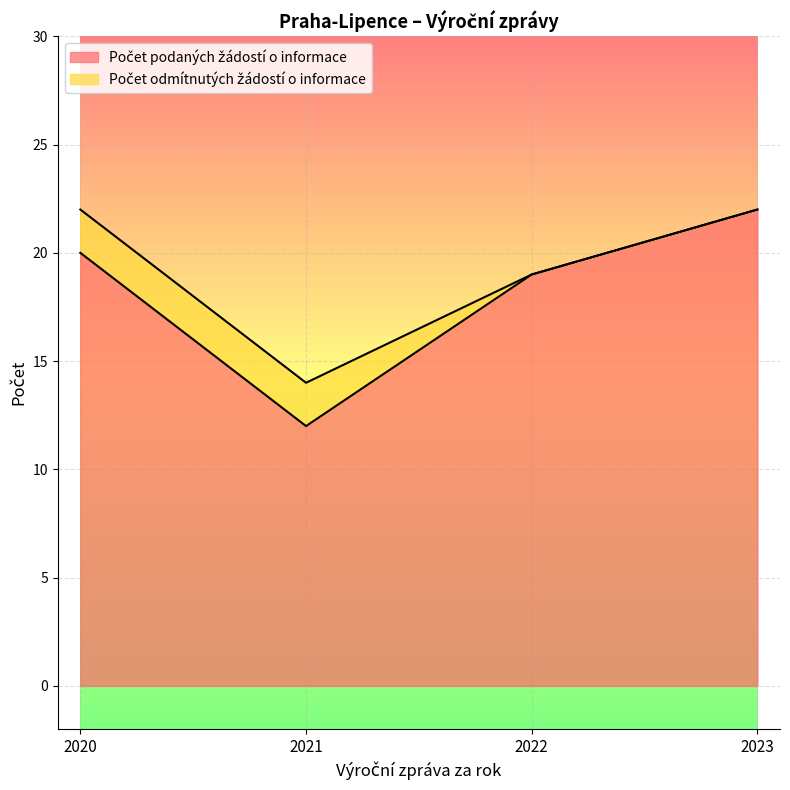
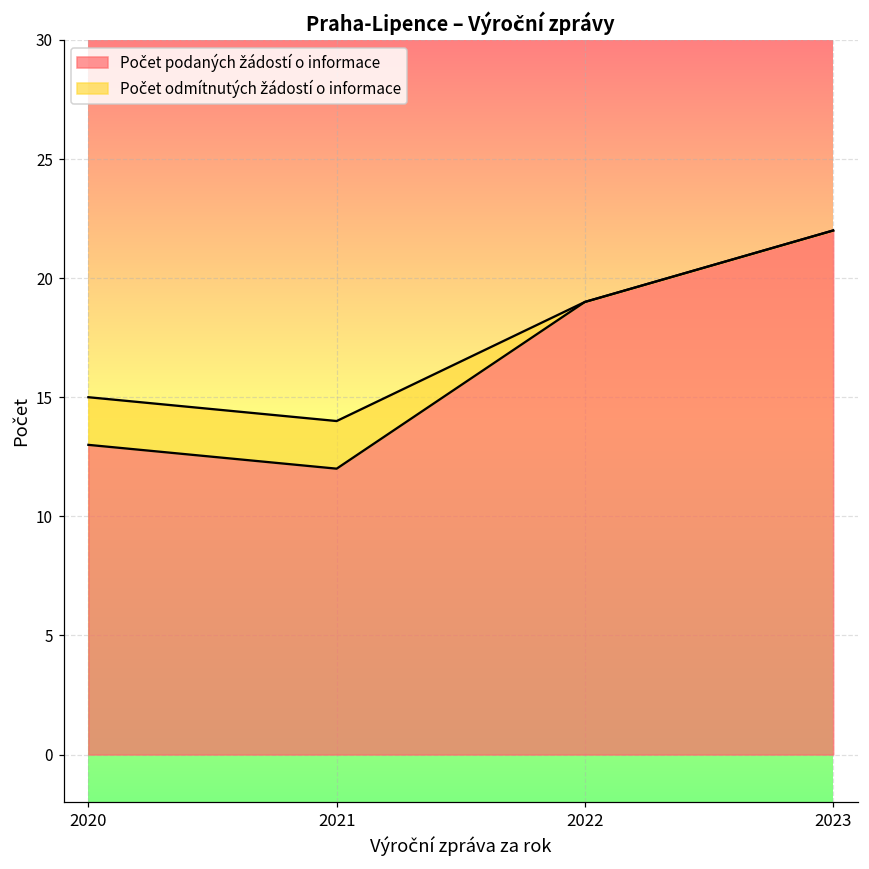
Počet podaných žádostí o informace, 2020: 20 -> 13
